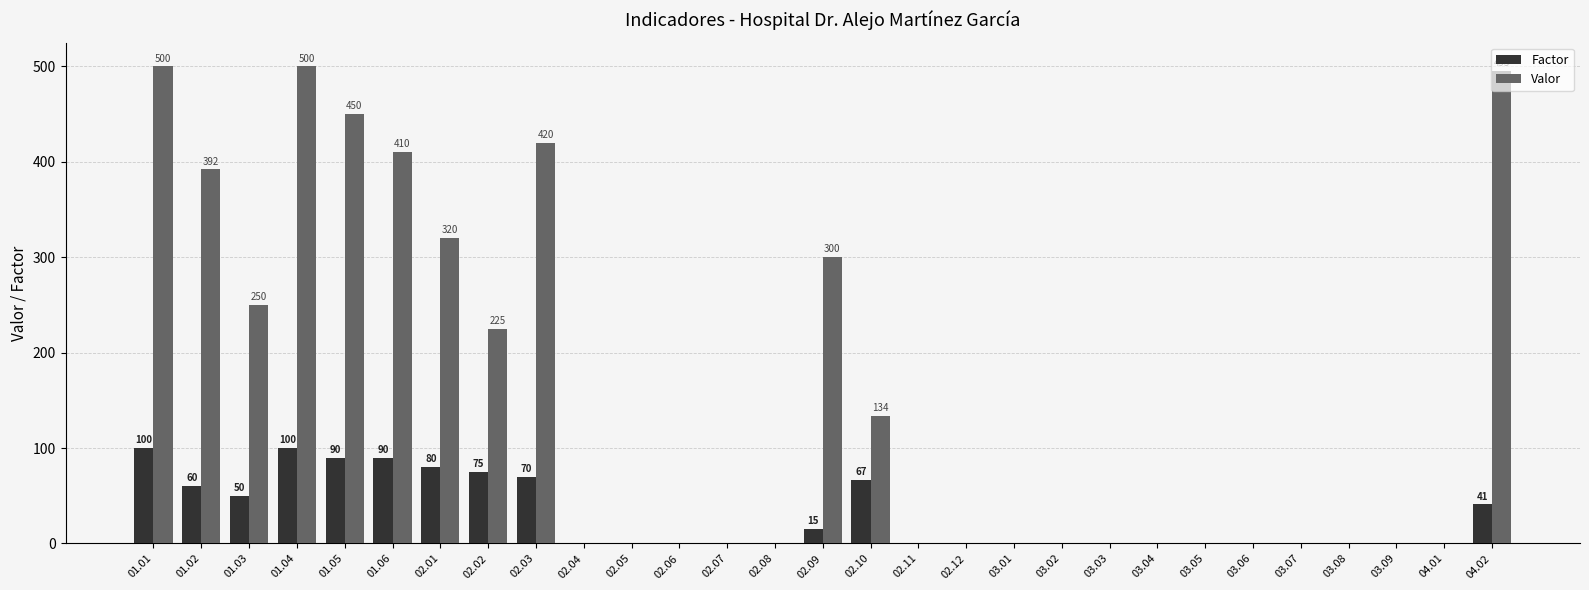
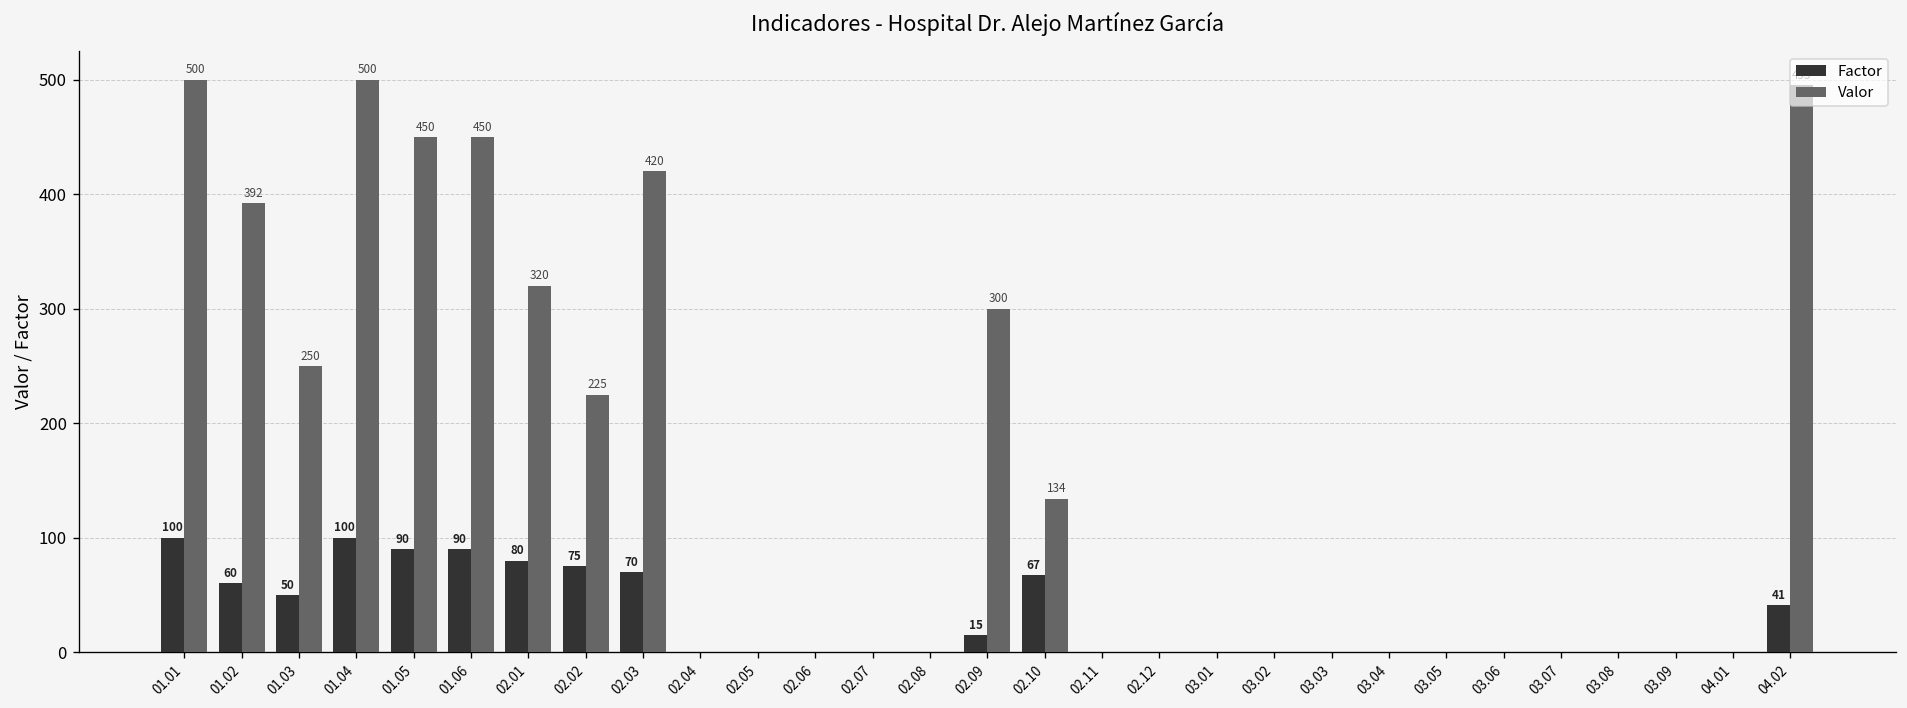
Valor, 01.06: 410 -> 450
